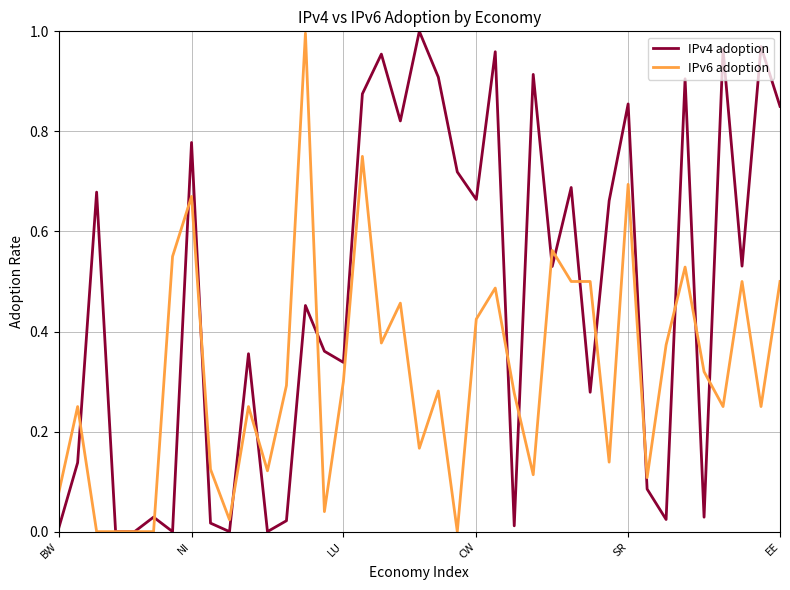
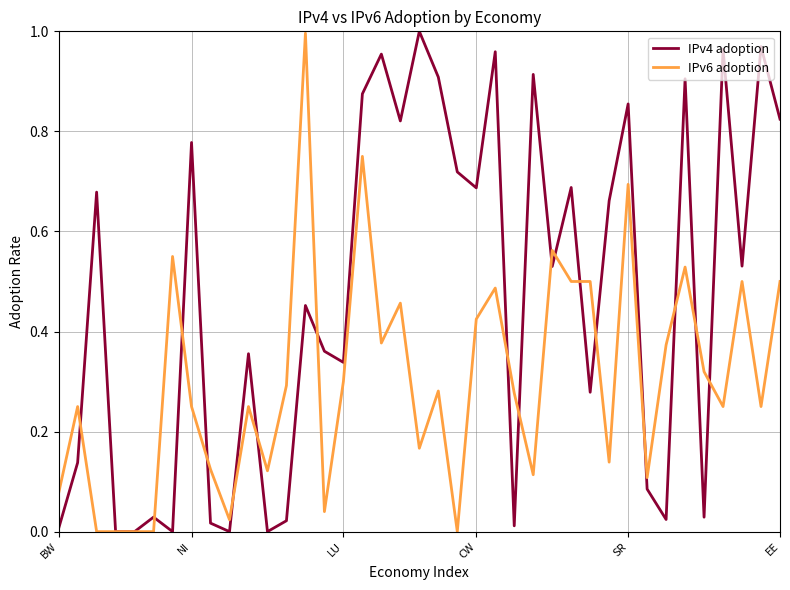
IPv6 adoption, NI: 0.67 -> 0.25
IPv4 adoption, CW: 0.66 -> 0.69
IPv4 adoption, EE: 0.85 -> 0.82
